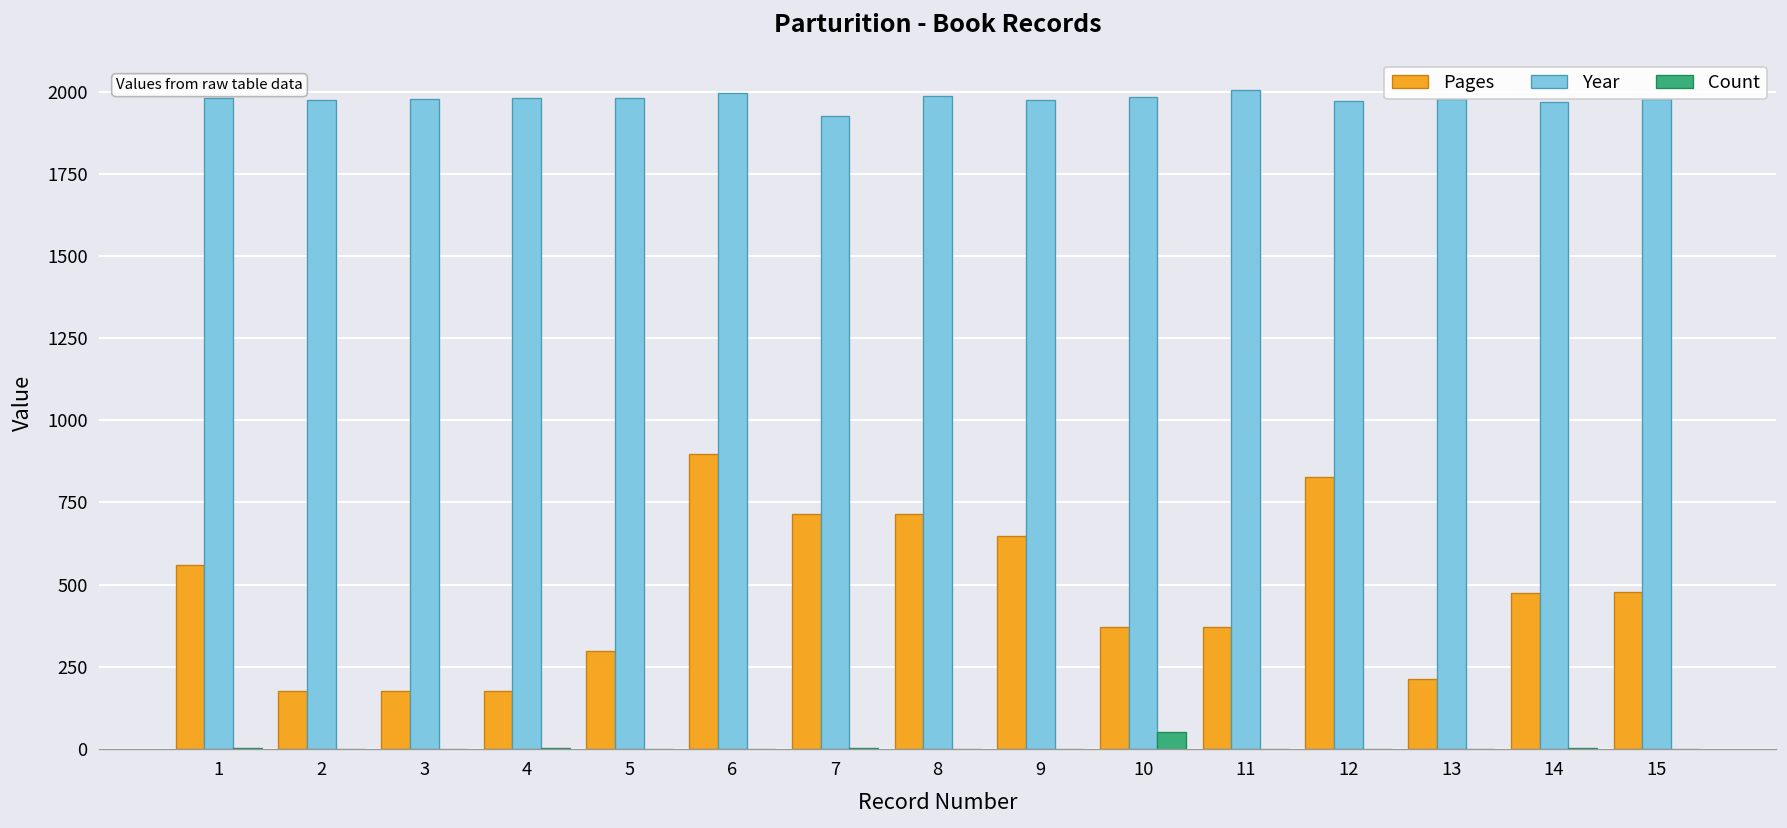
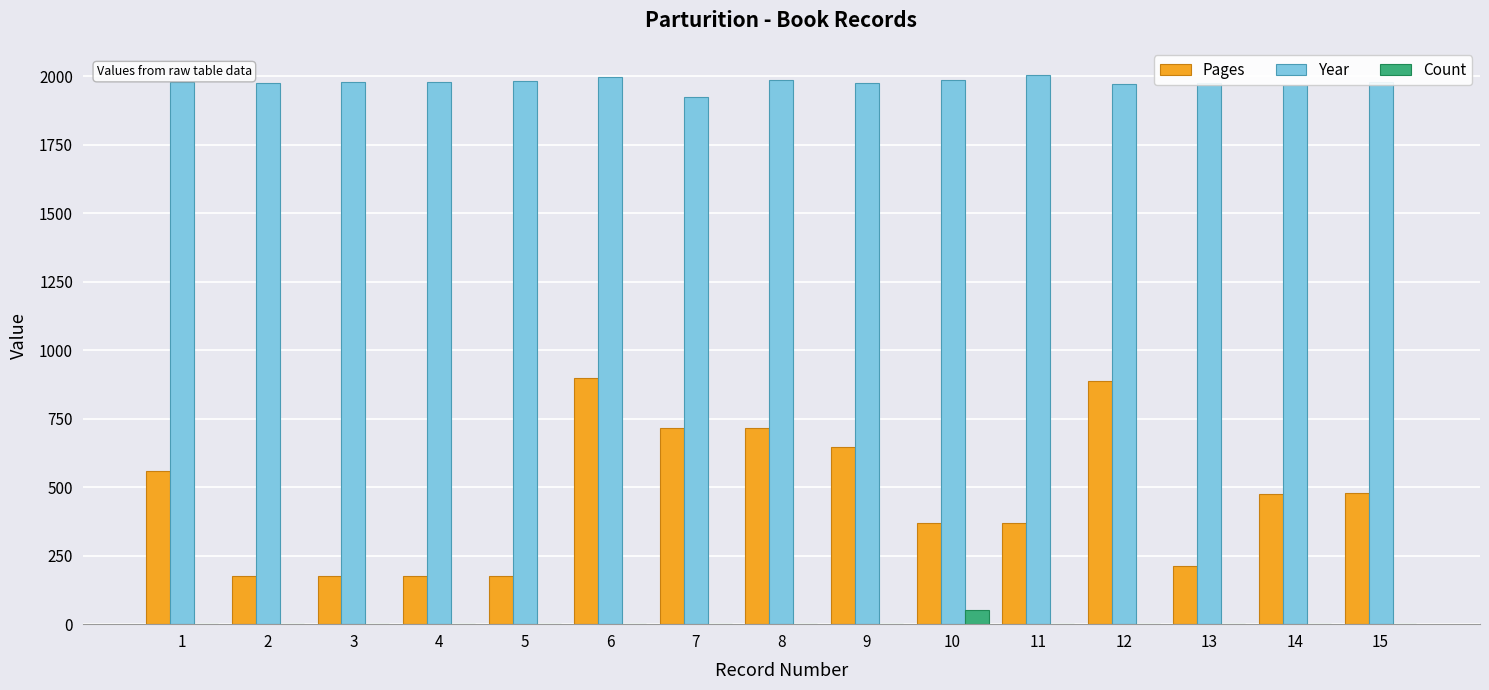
Pages, 5: 300 -> 180
Pages, 12: 830 -> 890
